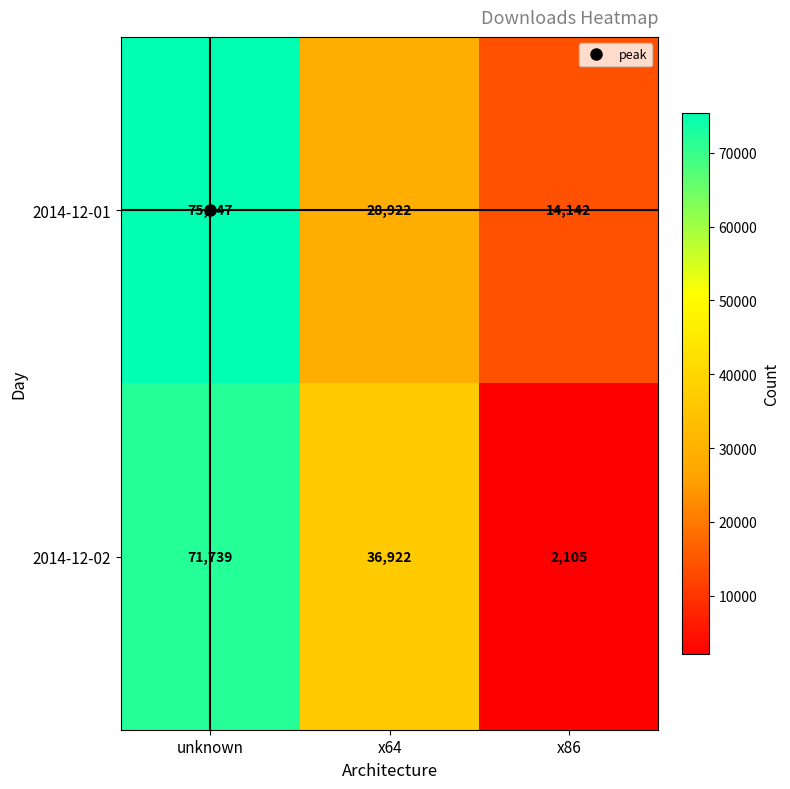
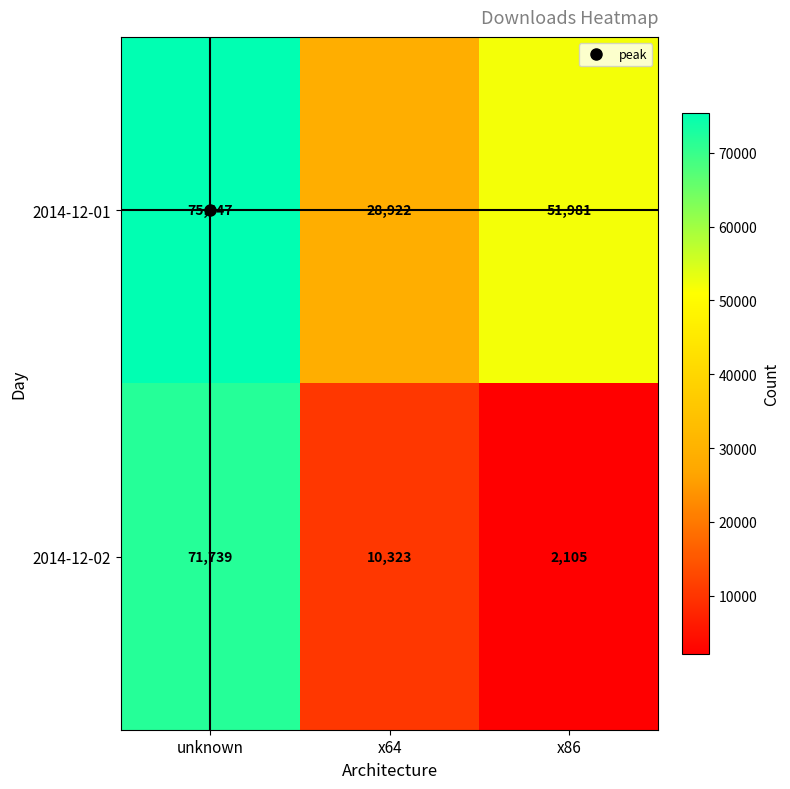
2014-12-01, x86: 14,142 -> 51,981
2014-12-02, x64: 36,922 -> 10,323
